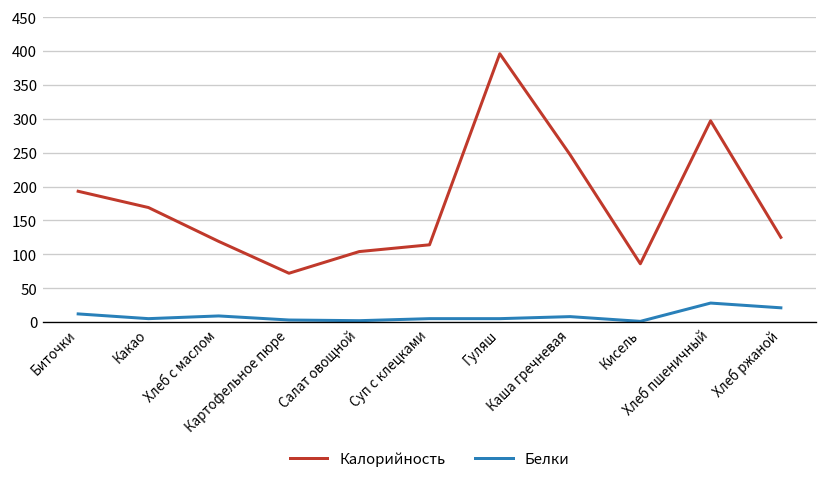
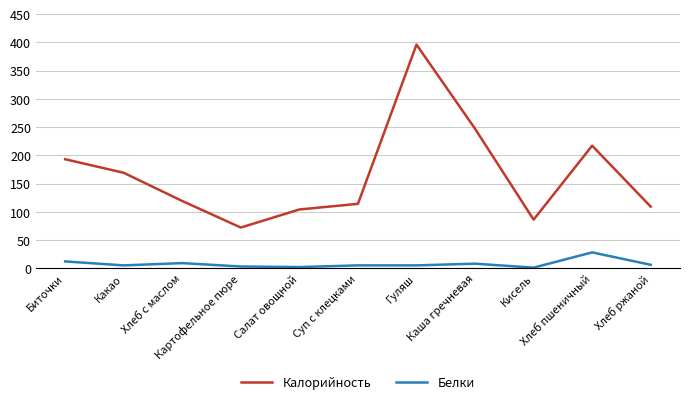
Калорийность, Хлеб пшеничный: 300 -> 220
Калорийность, Хлеб ржаной: 130 -> 110
Белки, Хлеб ржаной: 20 -> 10
